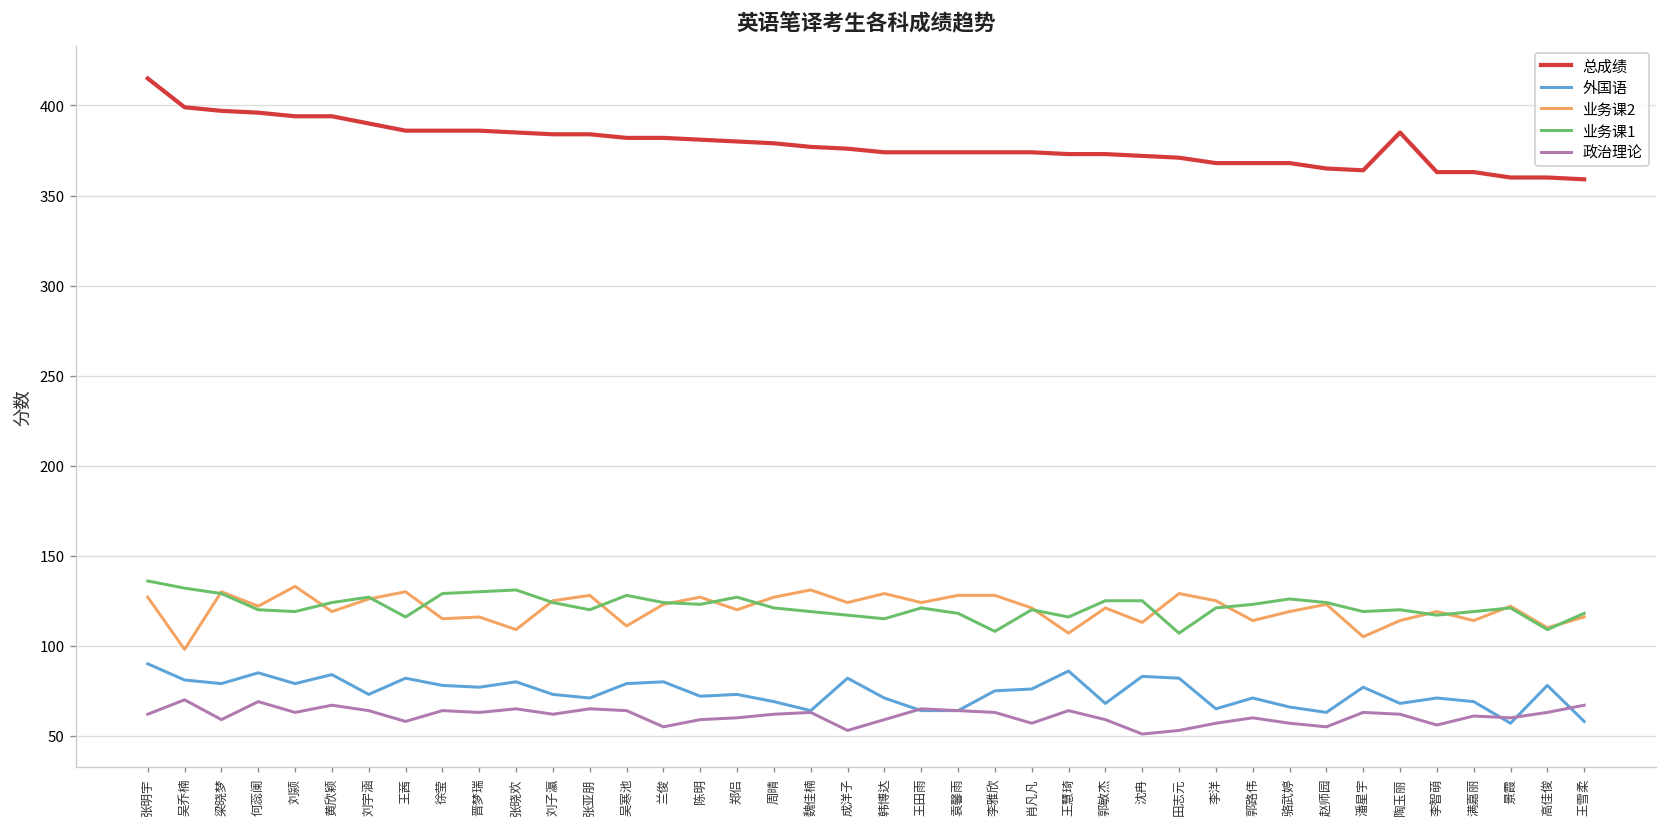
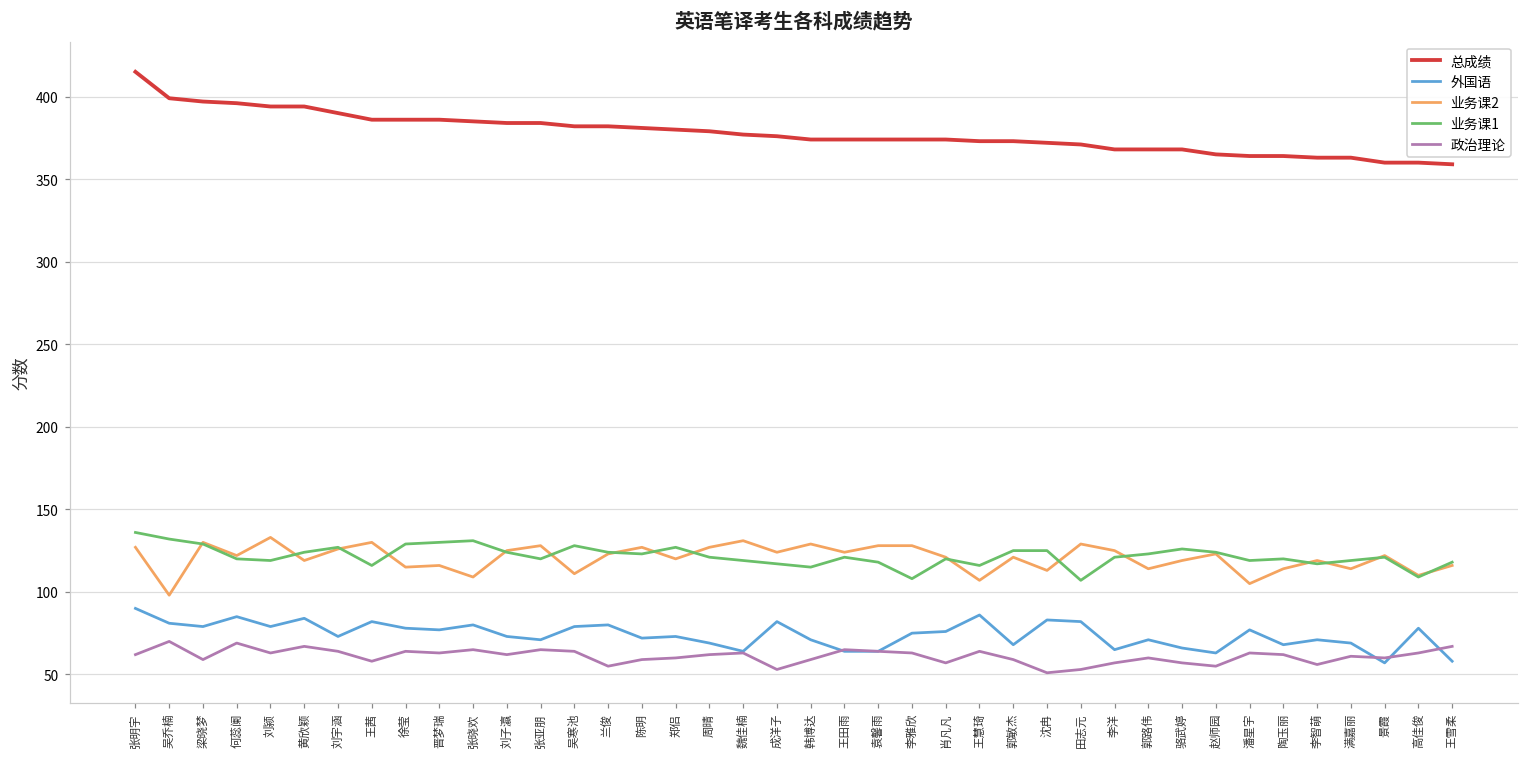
总成绩, 陶玉丽: 385 -> 364
